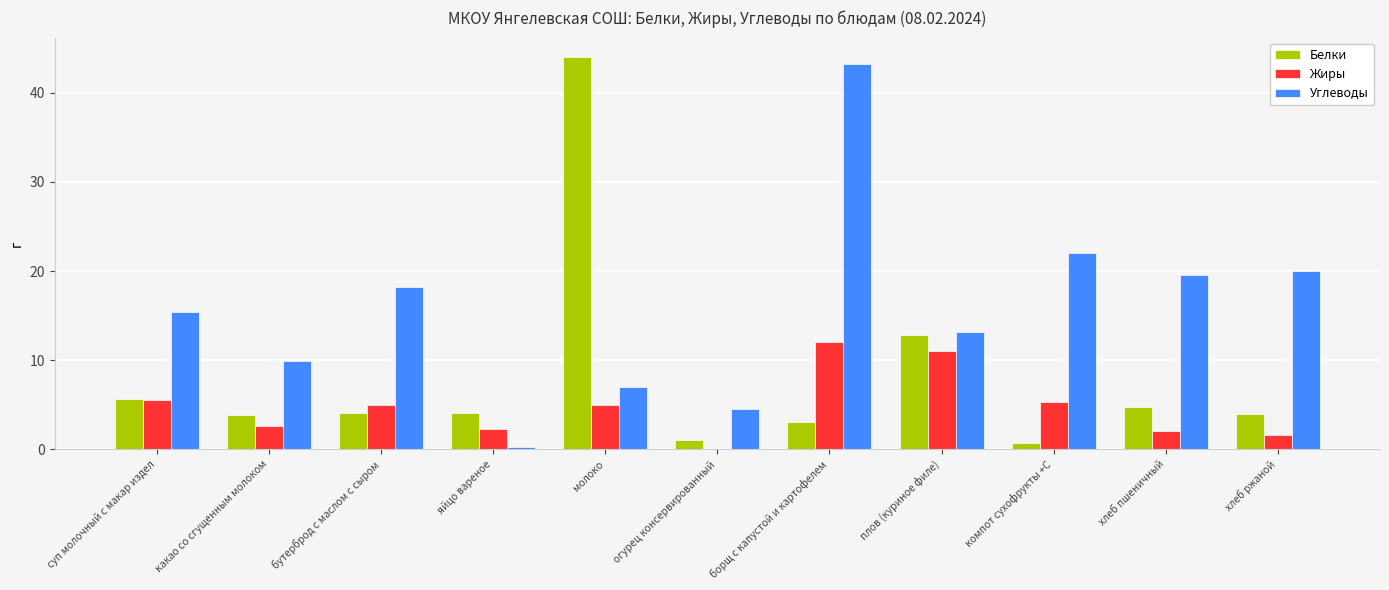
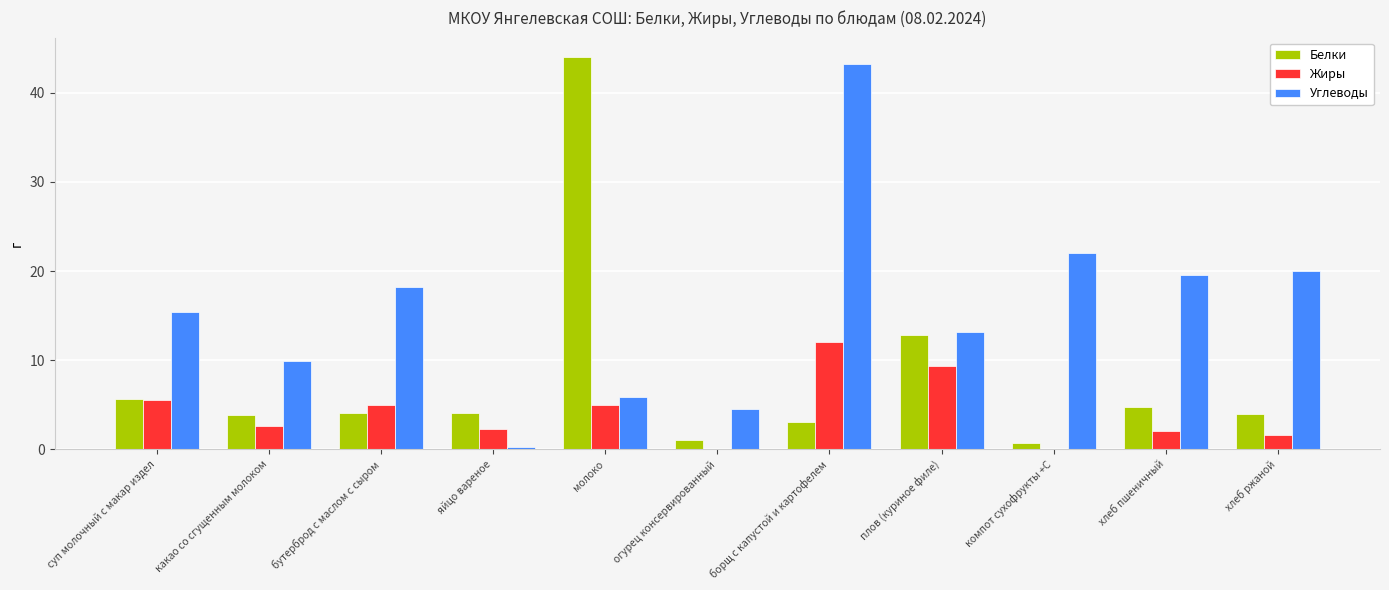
Углеводы, молоко: 7 -> 6
Жиры, плов (куриное филе): 11 -> 9
Жиры, компот сухофрукты +С: 5 -> 0
